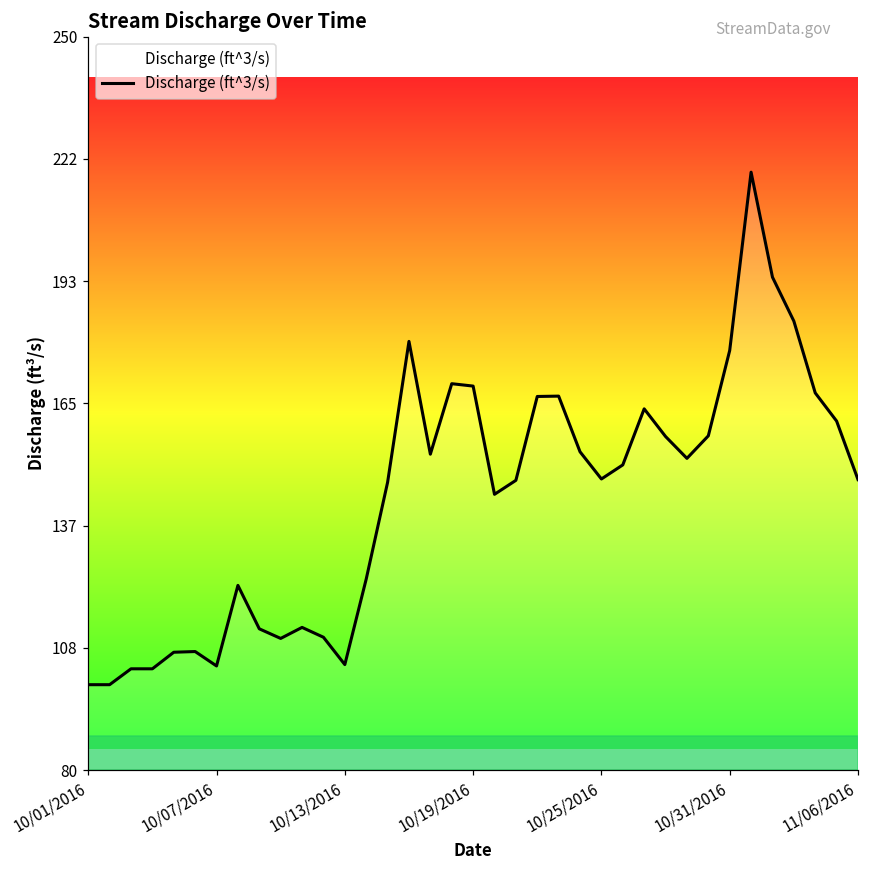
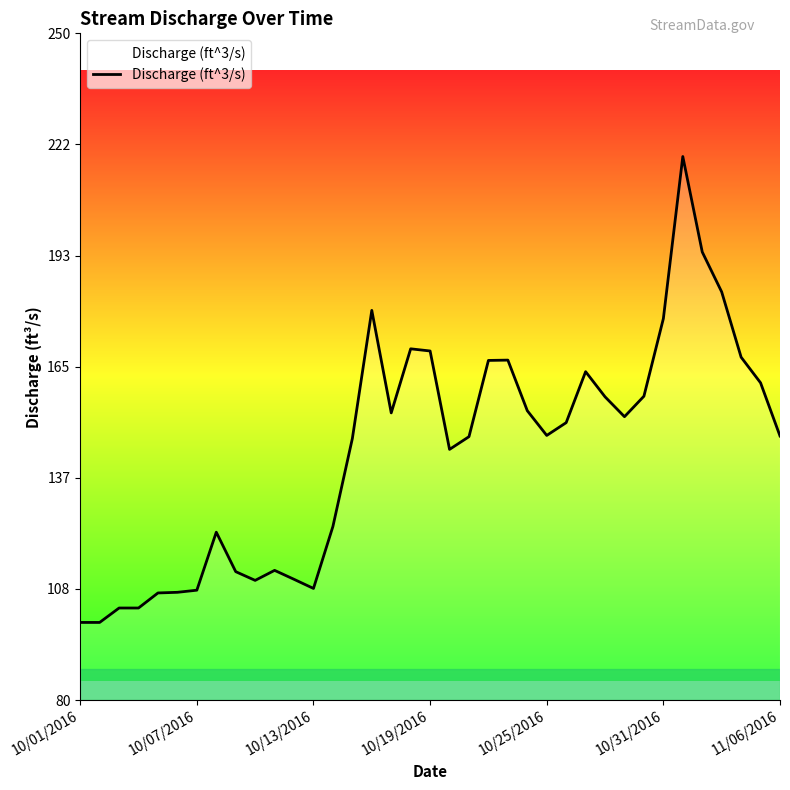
10/07/2016: 104 -> 108
10/13/2016: 104 -> 108
